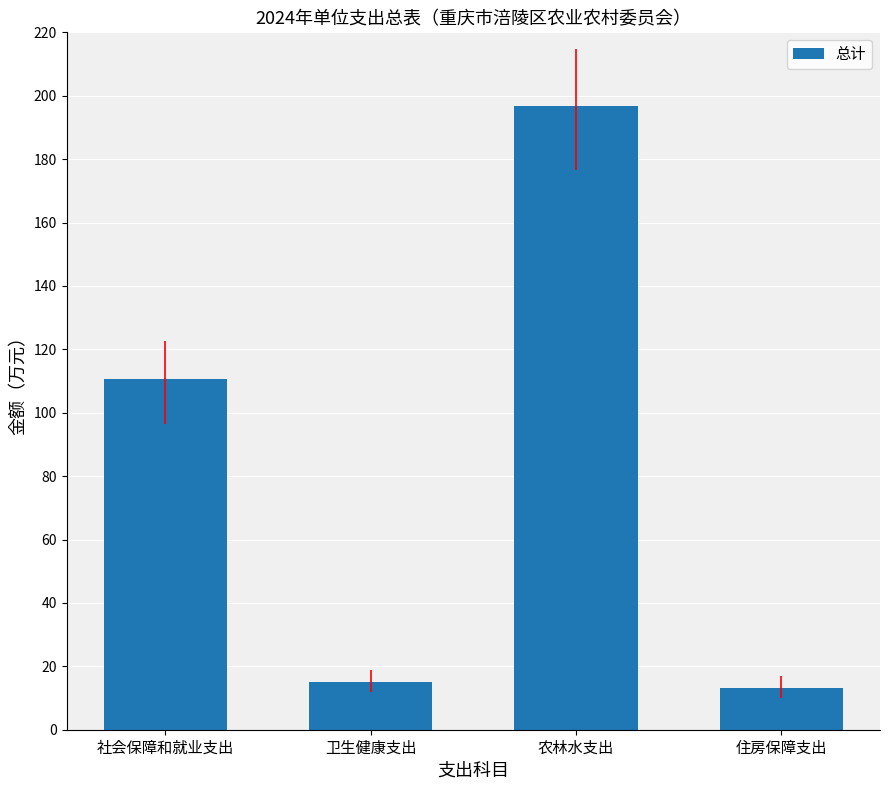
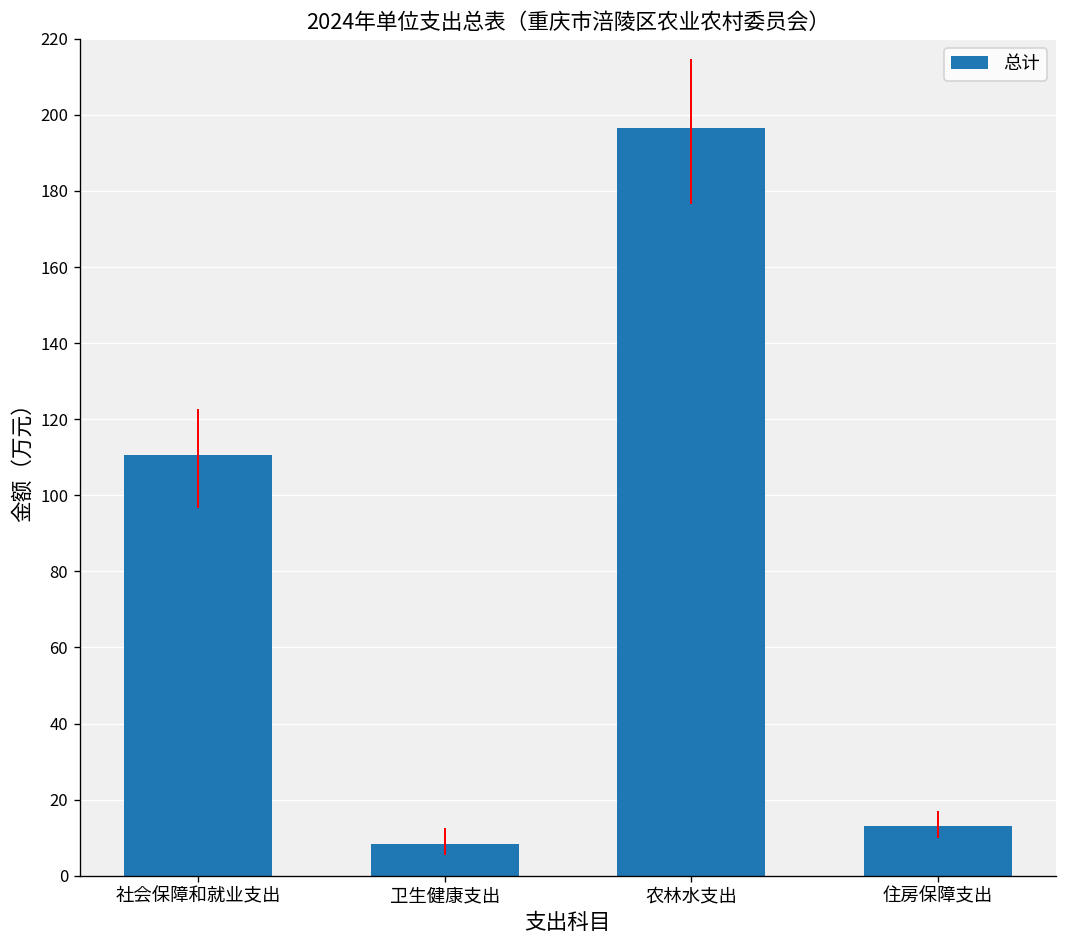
卫生健康支出: 15 -> 8
